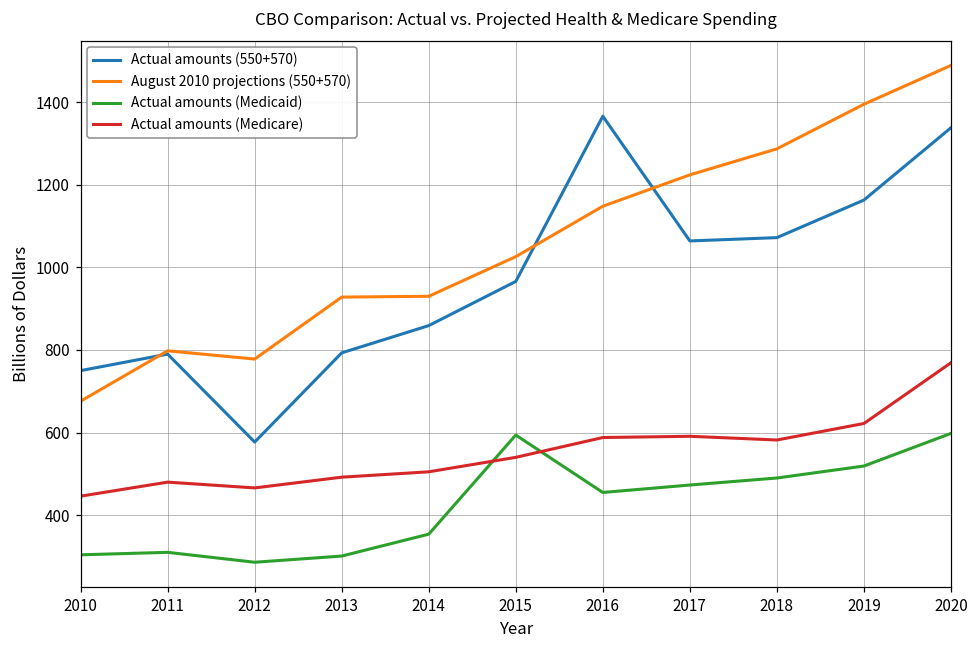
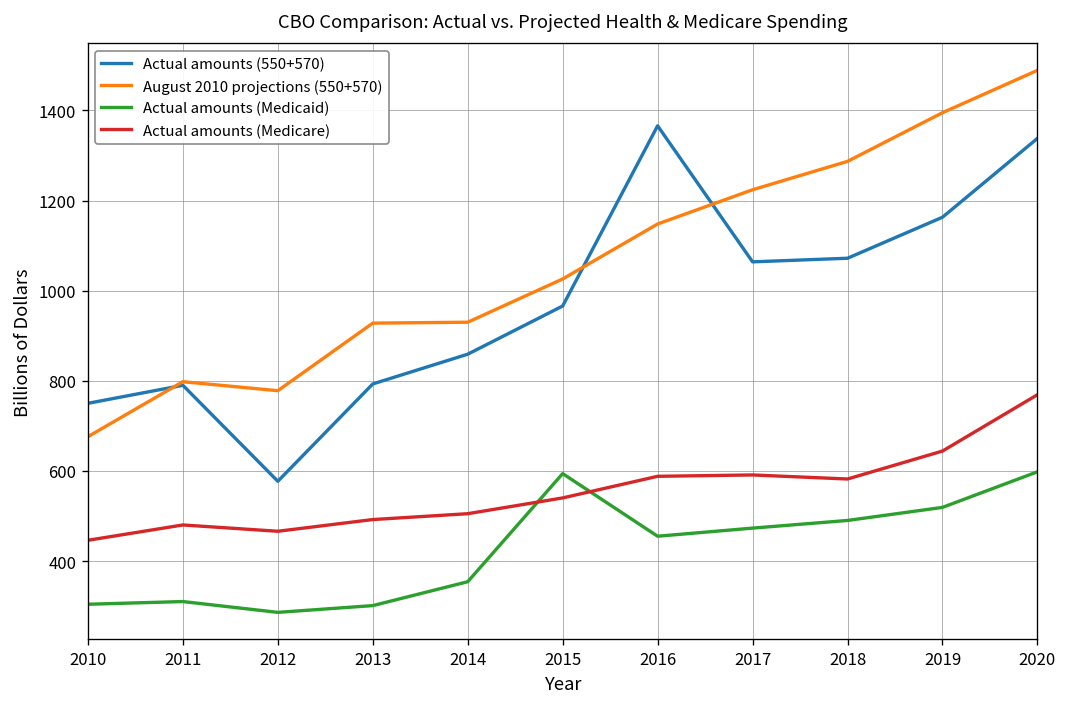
Actual amounts (Medicare), 2019: 620 -> 640
